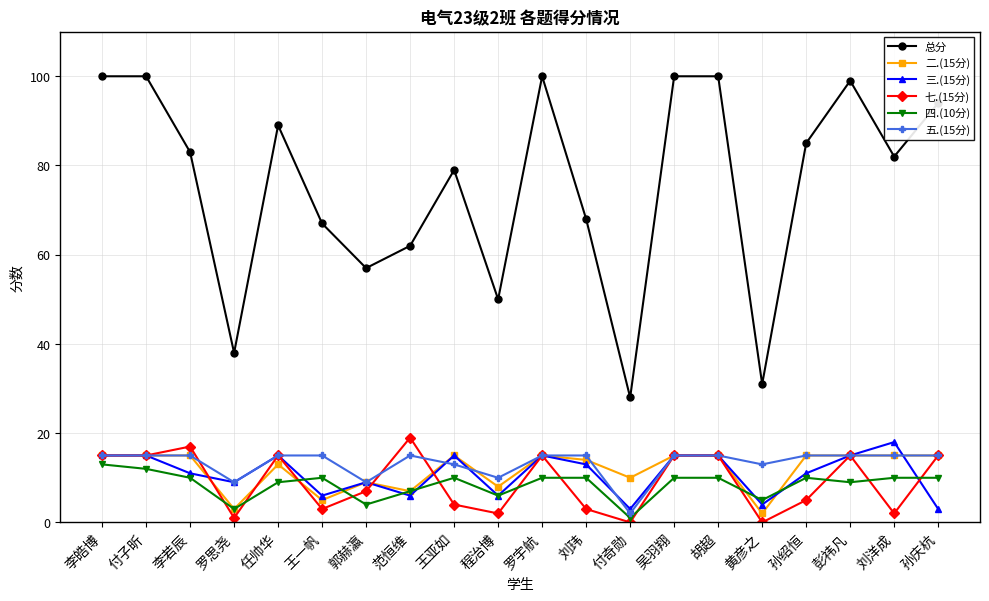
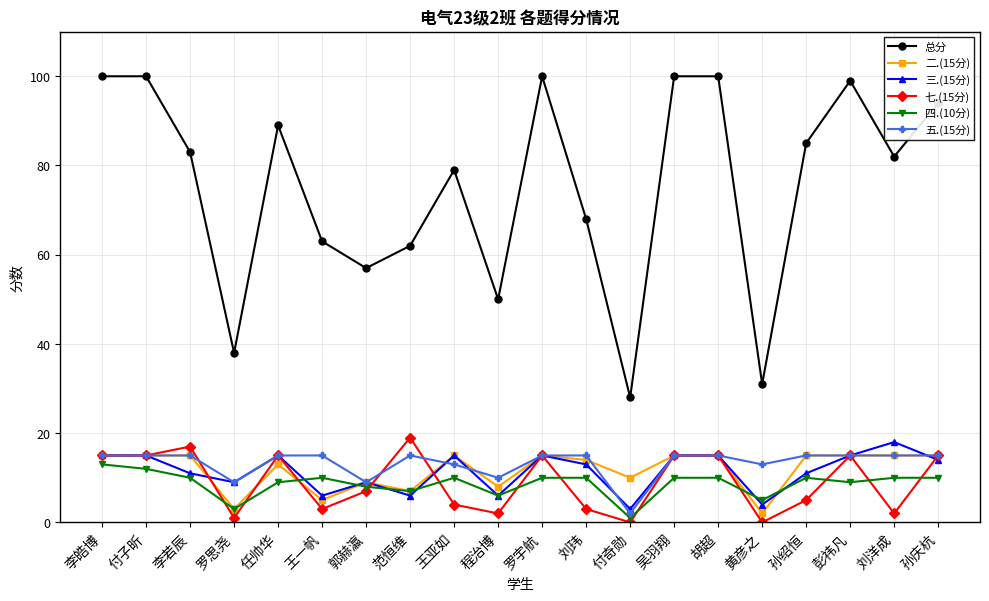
总分, 王一帆: 67 -> 63
四.(10分), 郭赫瀛: 4 -> 8
三.(15分), 孙庆杭: 3 -> 14
